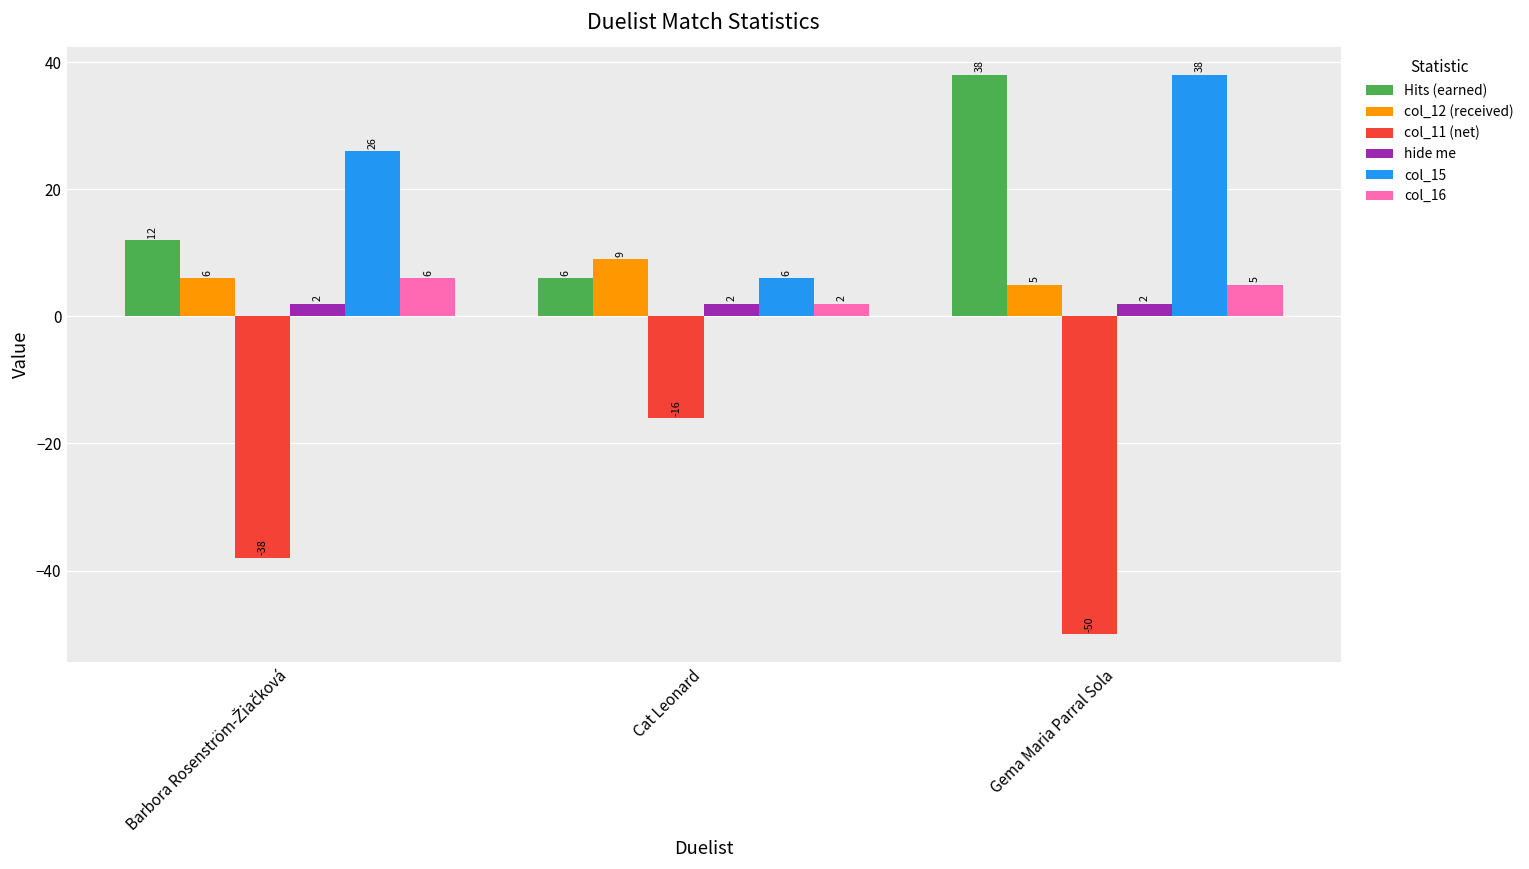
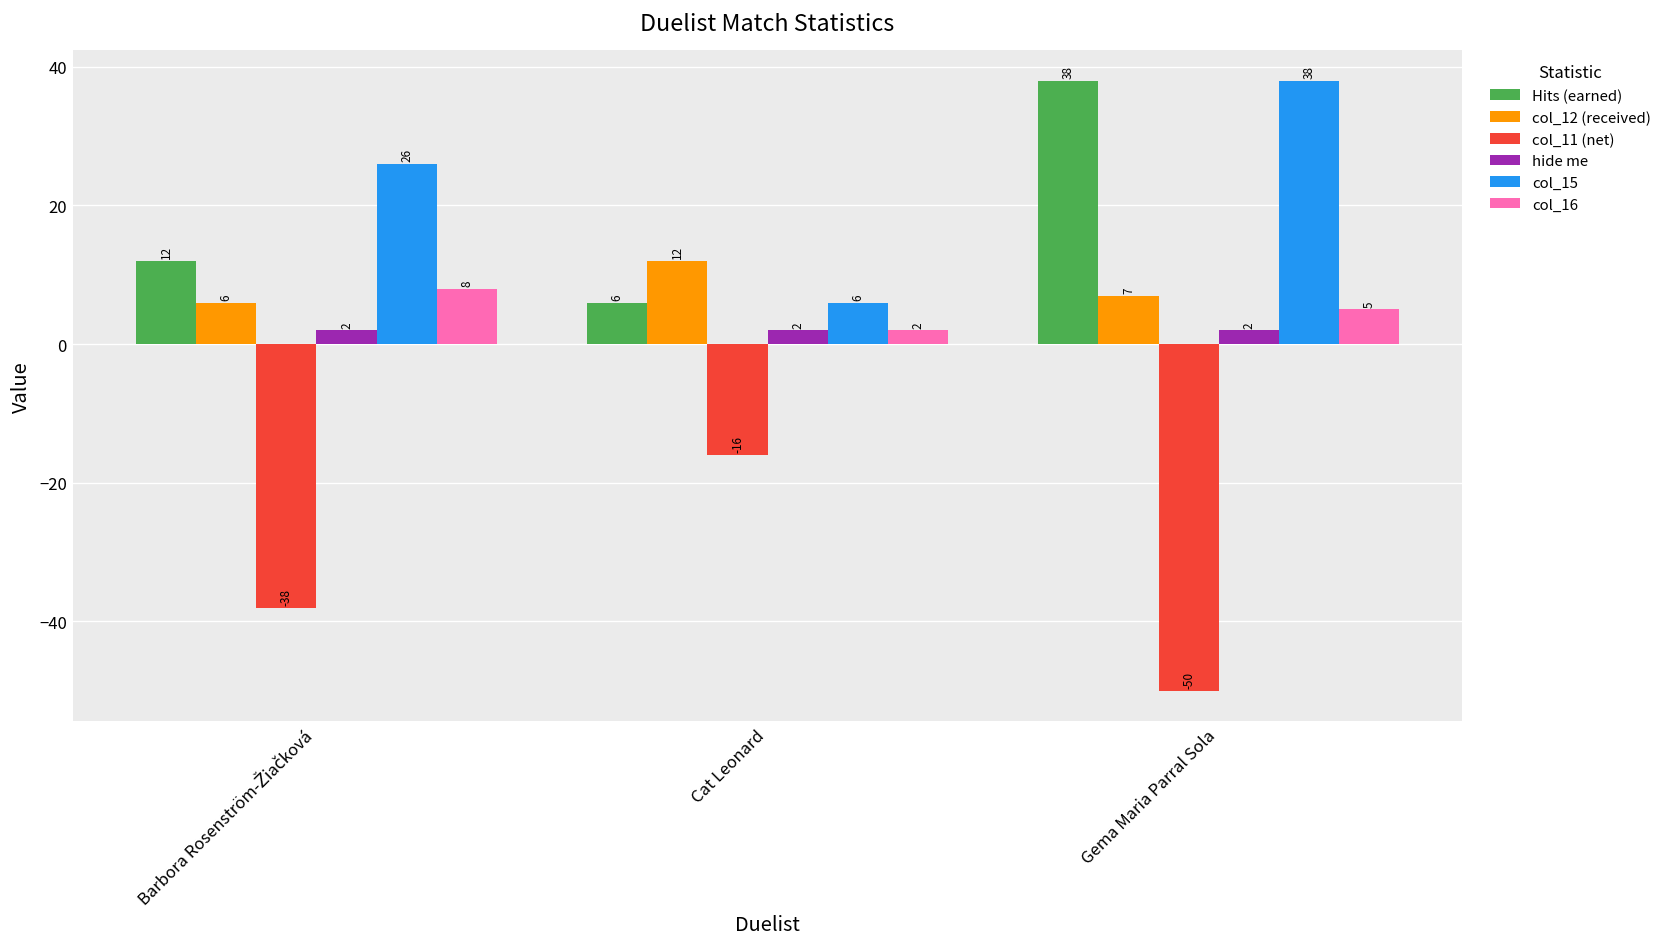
col_16, Barbora Rosenström-Žiačková: 6 -> 8
col_12 (received), Cat Leonard: 9 -> 12
col_12 (received), Gema Maria Parral Sola: 5 -> 7
